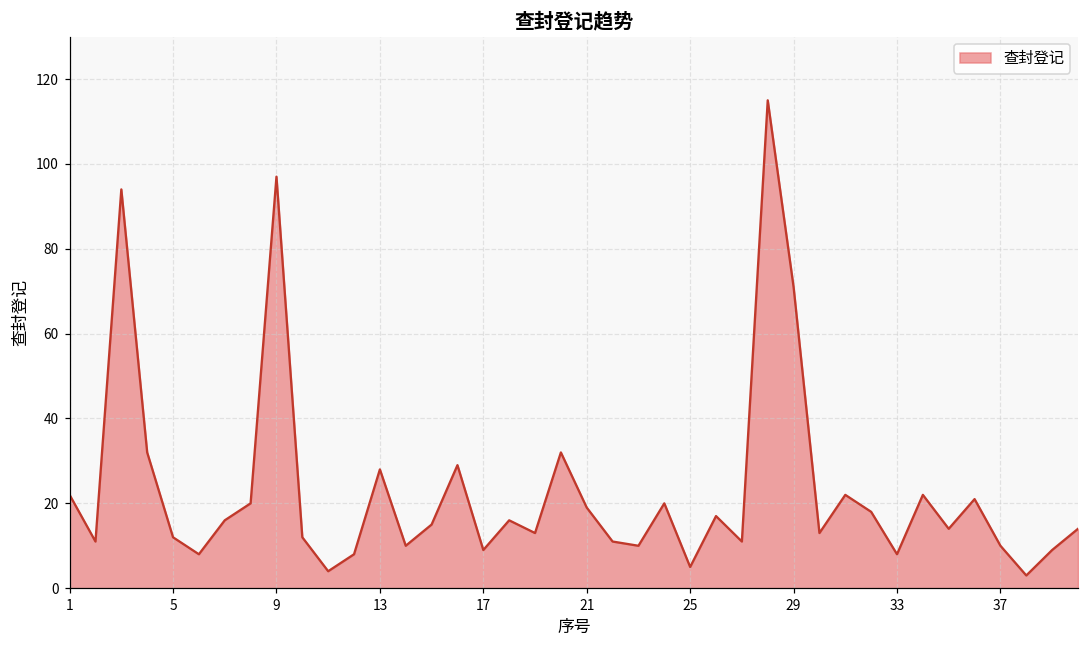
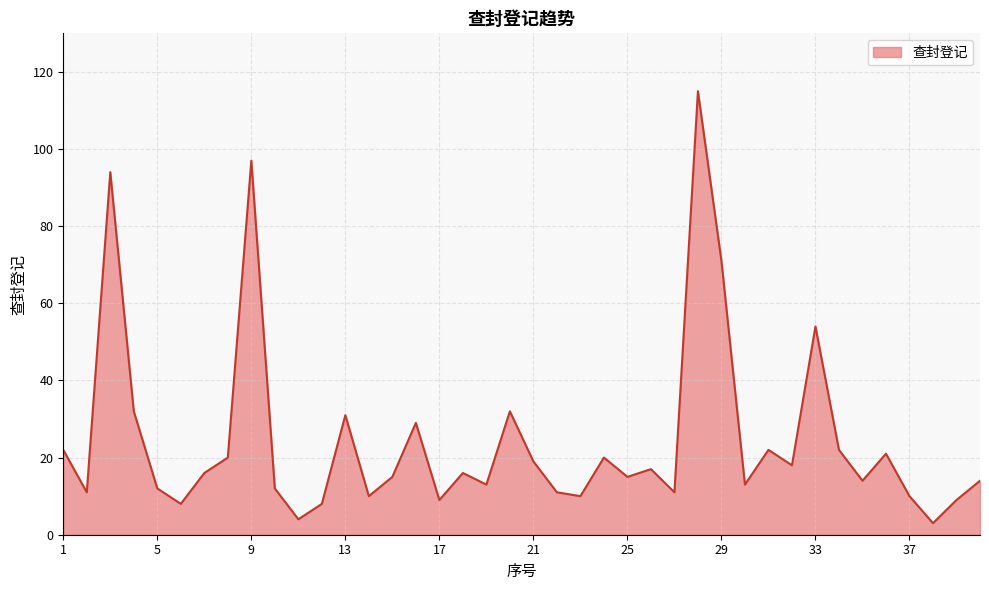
13: 28 -> 31
25: 5 -> 15
33: 8 -> 54
